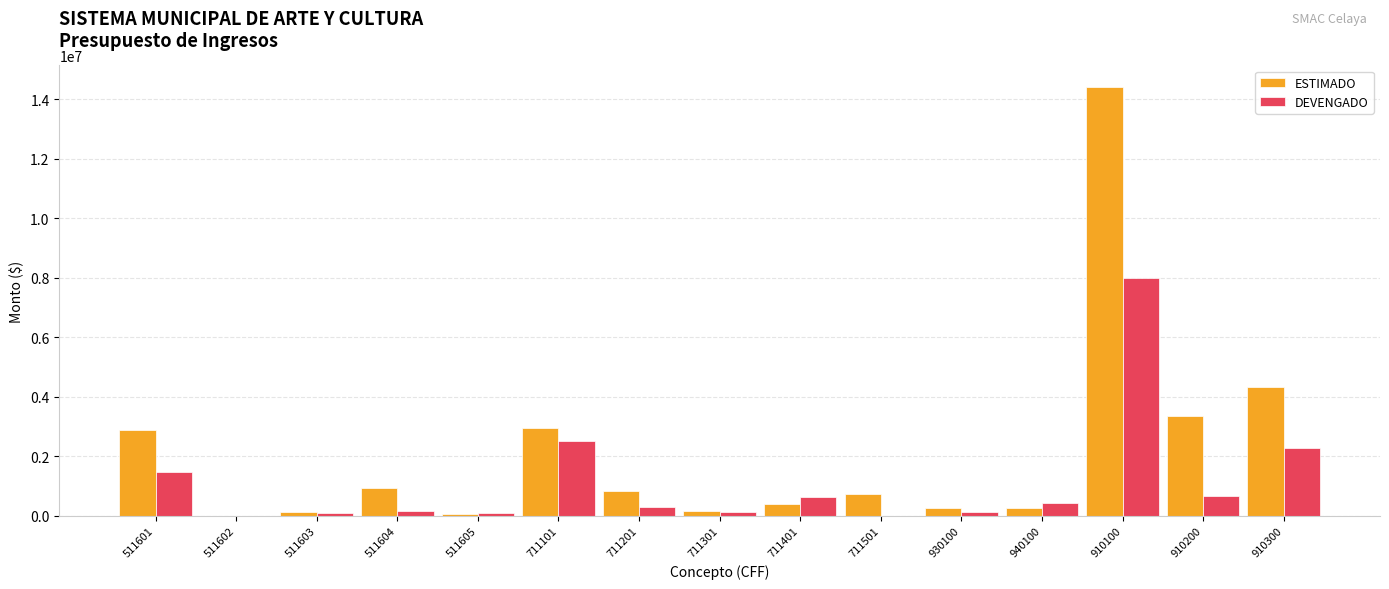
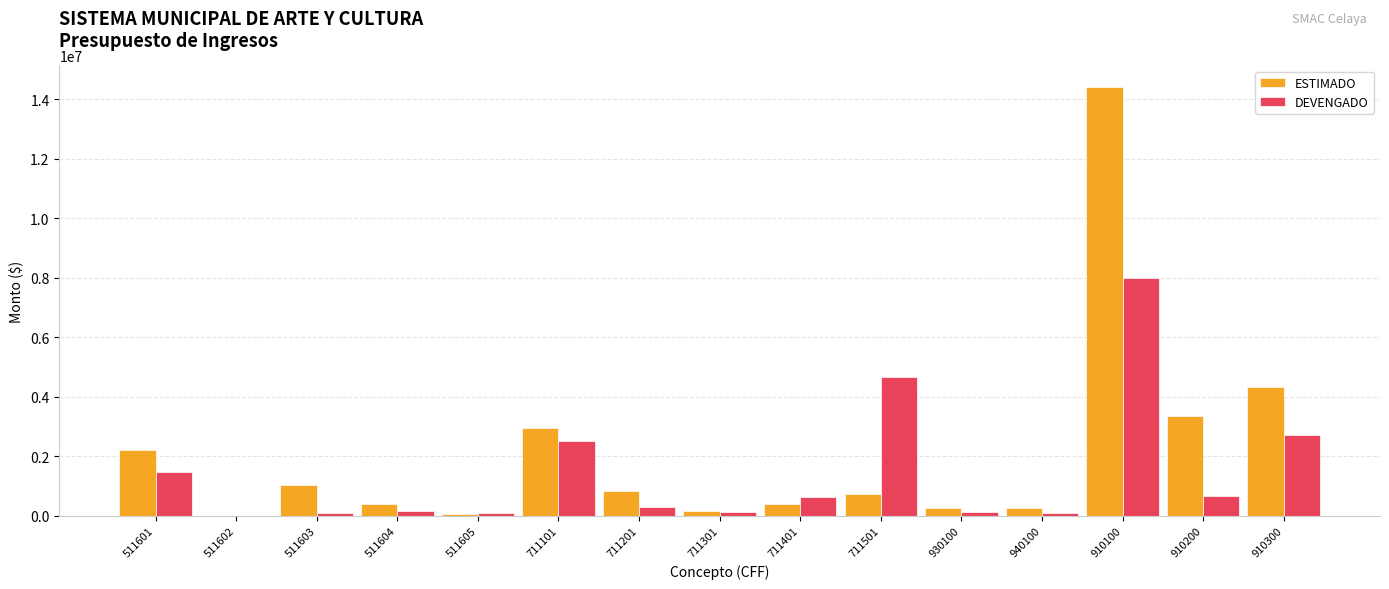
ESTIMADO, 511601: 2900000 -> 2200000
ESTIMADO, 511603: 100000 -> 1000000
ESTIMADO, 511604: 900000 -> 400000
DEVENGADO, 711501: 0 -> 4700000
DEVENGADO, 940100: 400000 -> 100000
DEVENGADO, 910300: 2300000 -> 2700000
